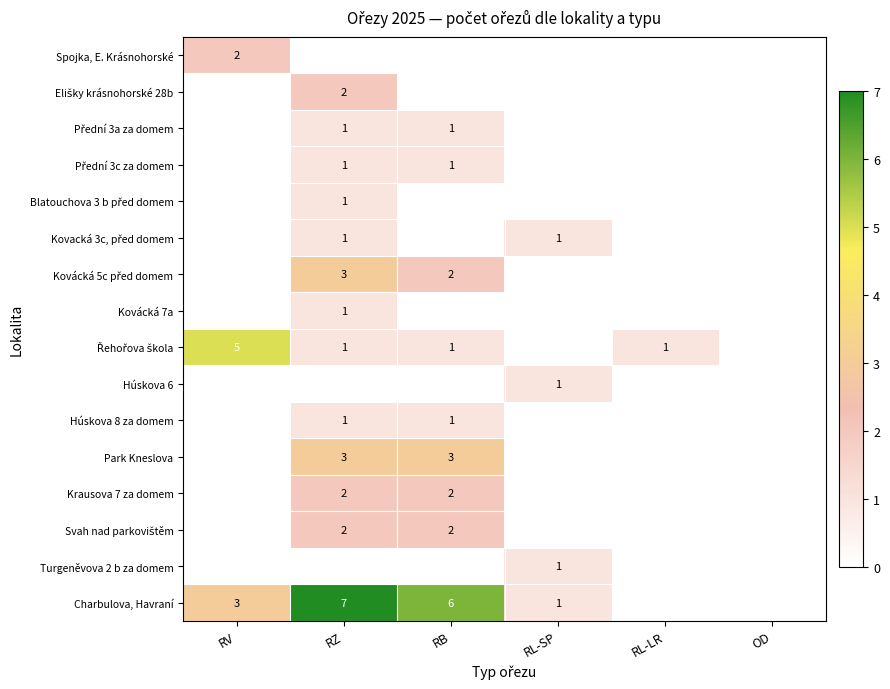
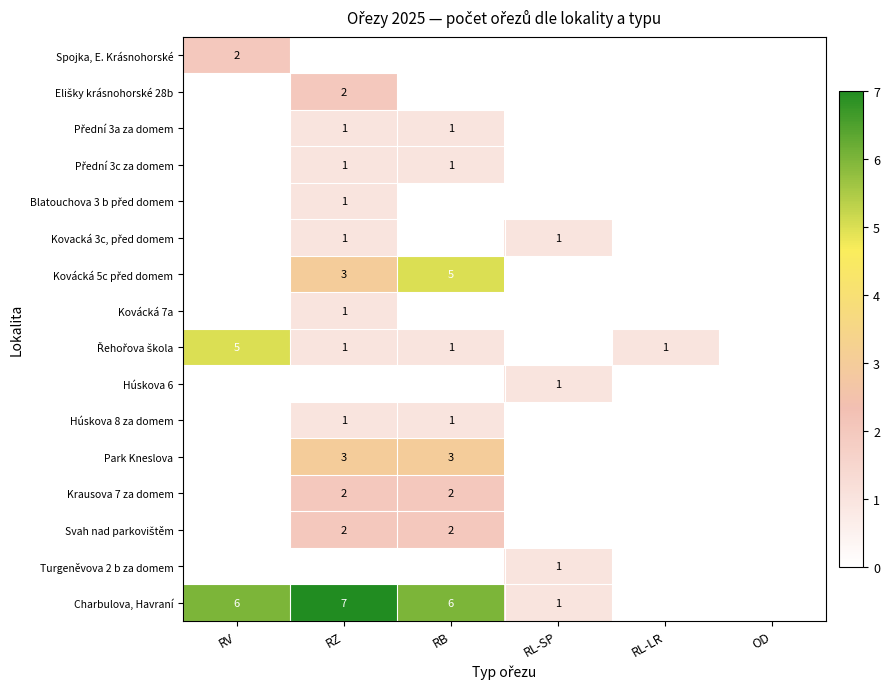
Kovácká 5c před domem, RB: 2 -> 5
Charbulova, Havraní, RV: 3 -> 6
